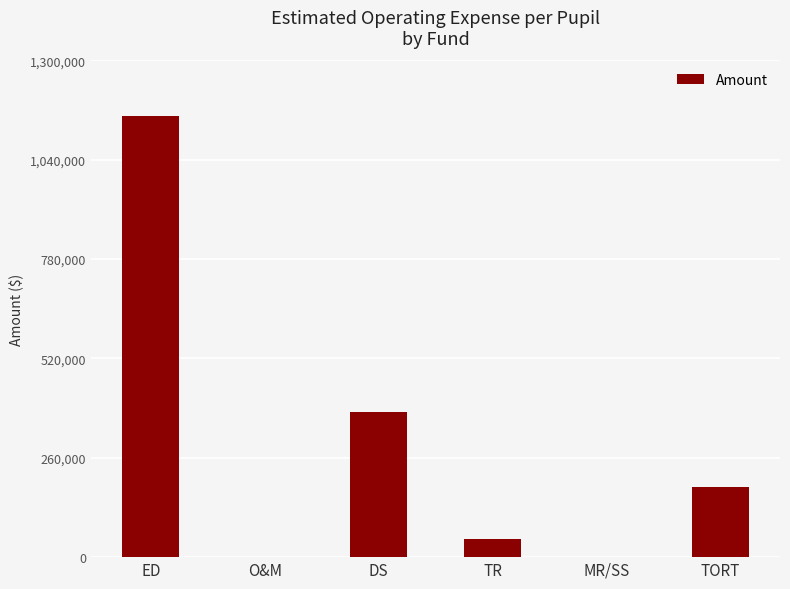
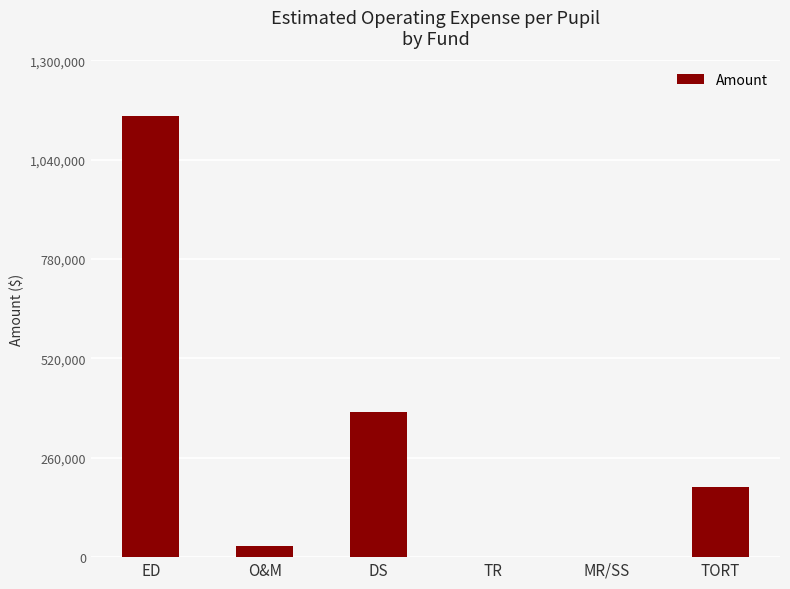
O&M: 0 -> 30,000
TR: 50,000 -> 0
